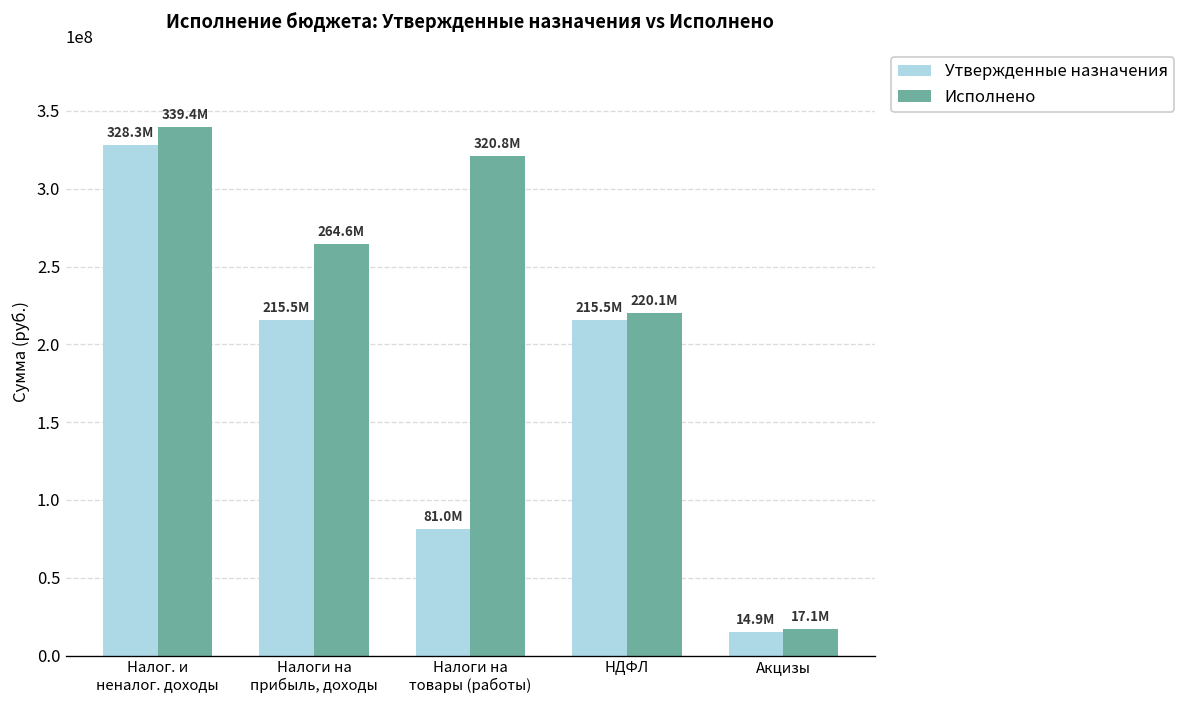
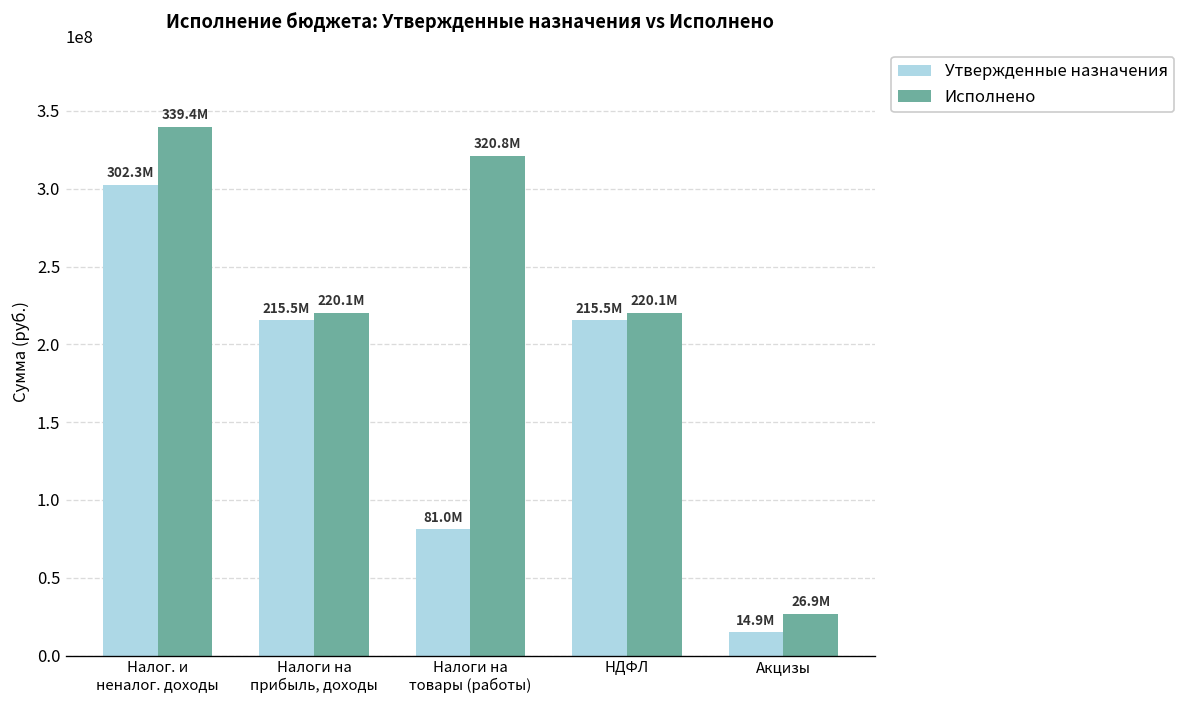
Утвержденные назначения, Налог. и неналог. доходы: 328.3M -> 302.3M
Исполнено, Налоги на прибыль, доходы: 264.6M -> 220.1M
Исполнено, Акцизы: 17.1M -> 26.9M
